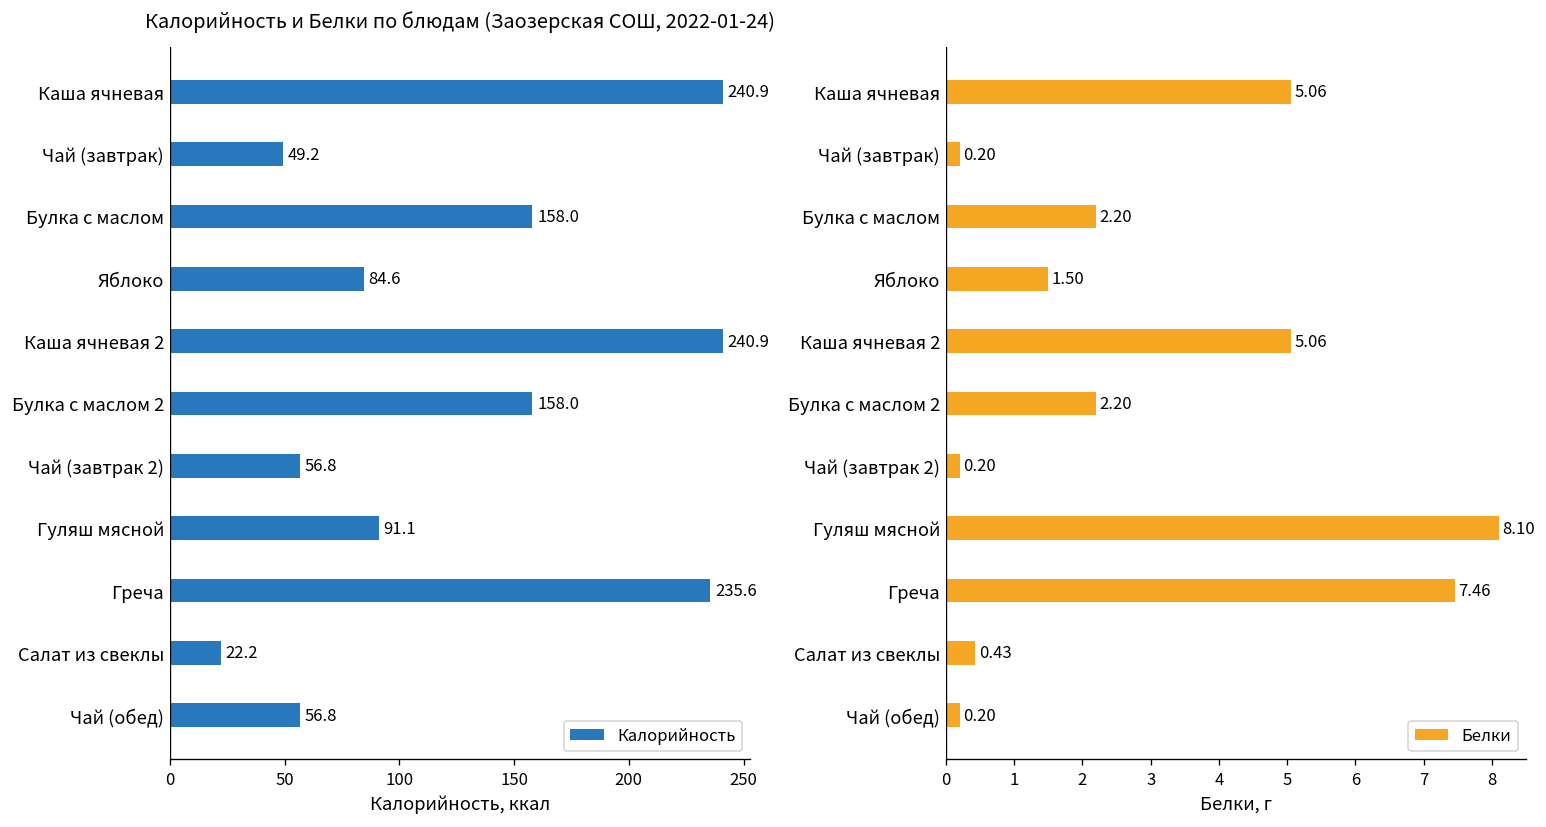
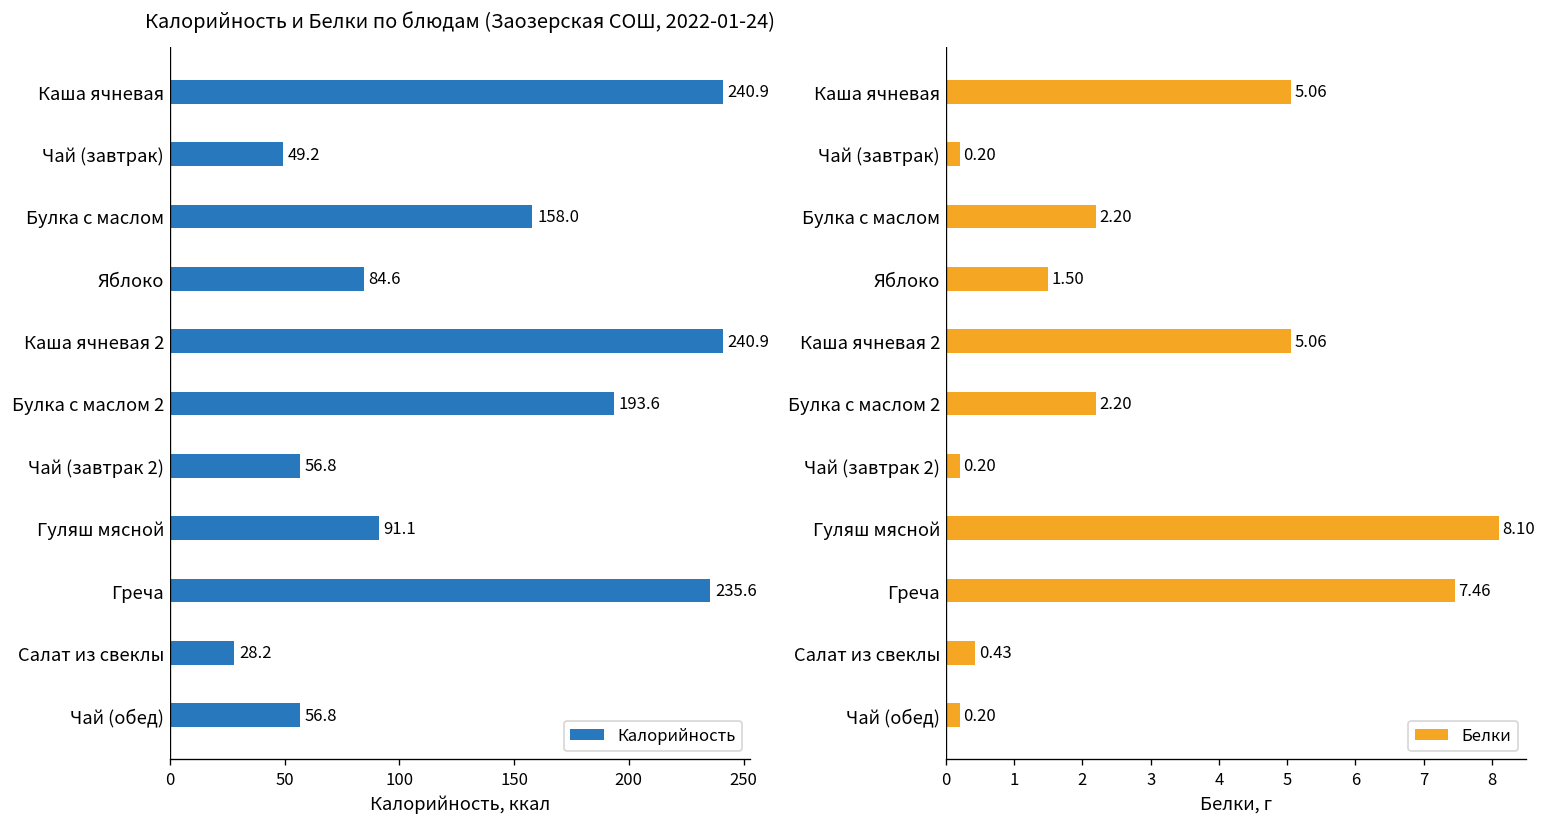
Калорийность и Белки по блюдам (Заозерская СОШ, 2022-01-24), Булка с маслом 2: 158.0 -> 193.6
Калорийность и Белки по блюдам (Заозерская СОШ, 2022-01-24), Салат из свеклы: 22.2 -> 28.2
